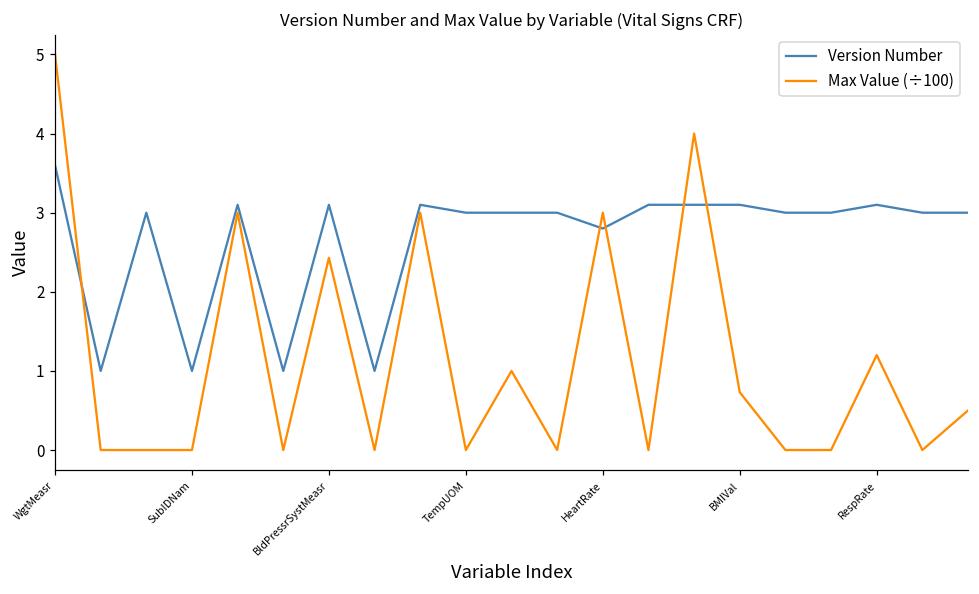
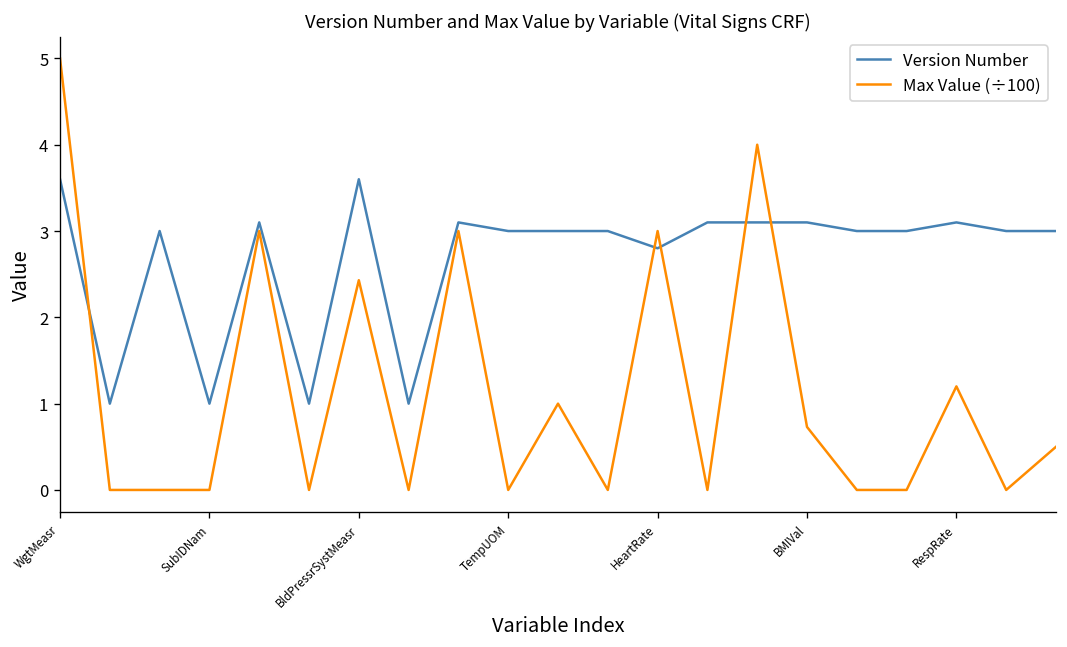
Version Number, BldPressrSystMeasr: 3.1 -> 3.6
